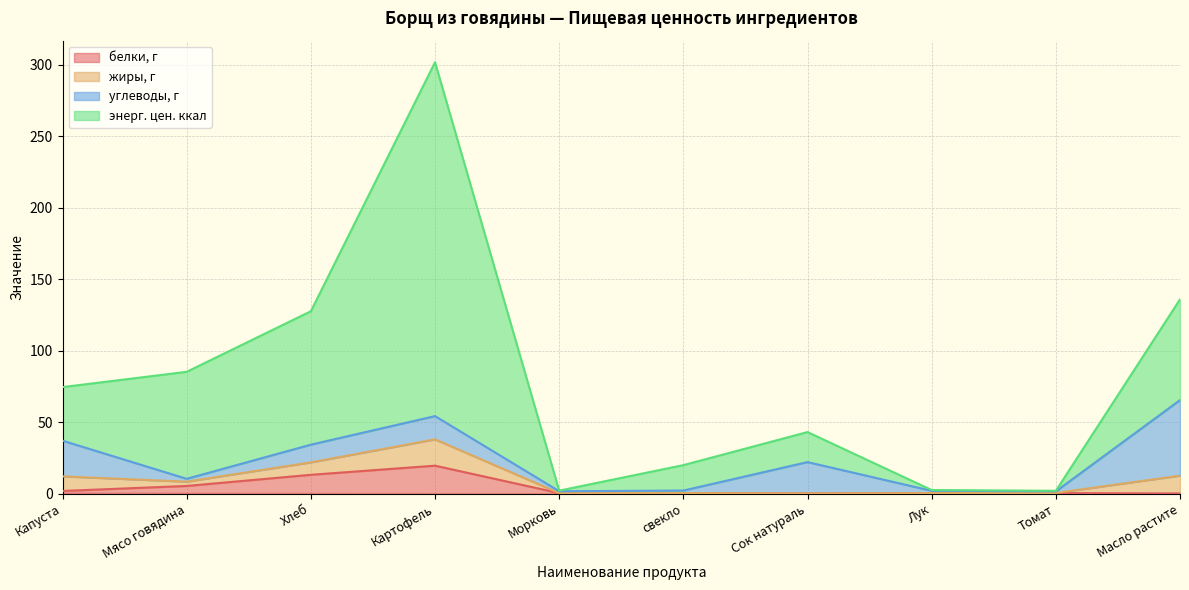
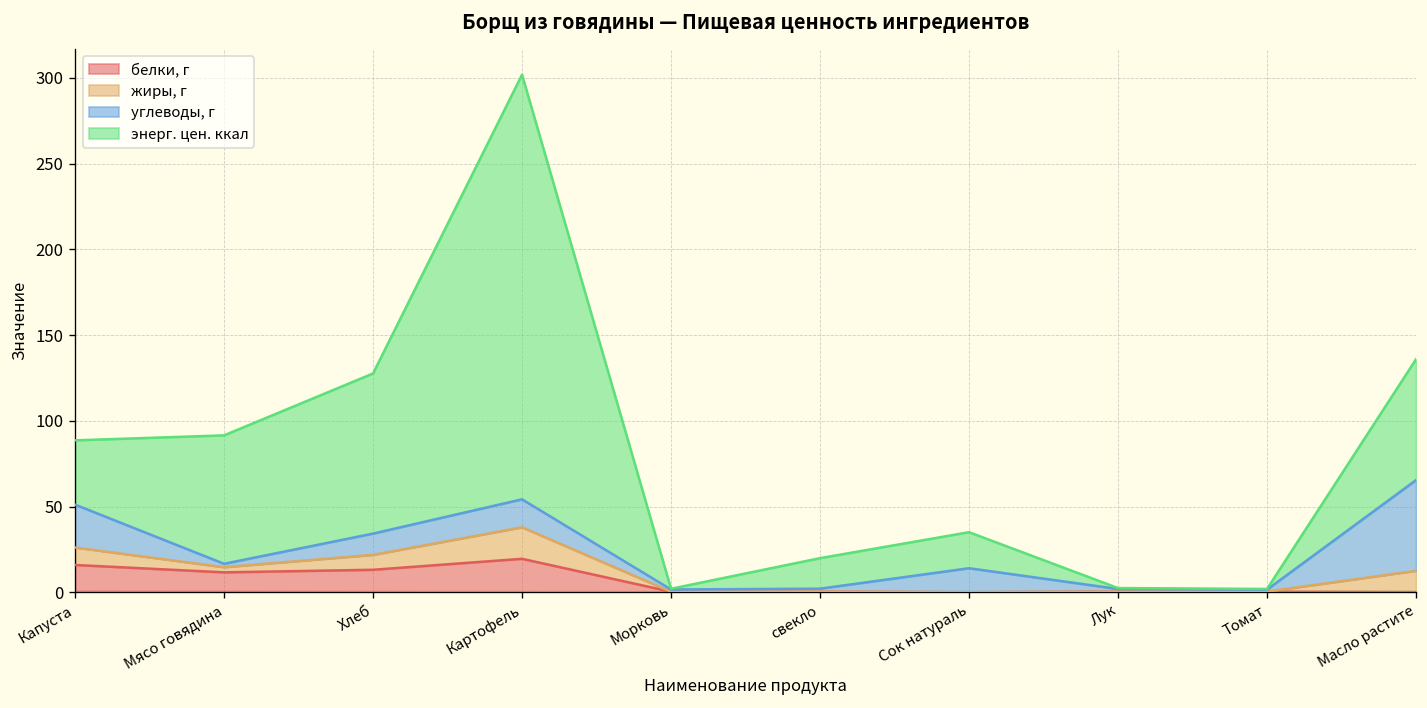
белки, г, Капуста: 2 -> 16
белки, г, Мясо говядина: 5 -> 12
углеводы, г, Сок натураль: 22 -> 14
